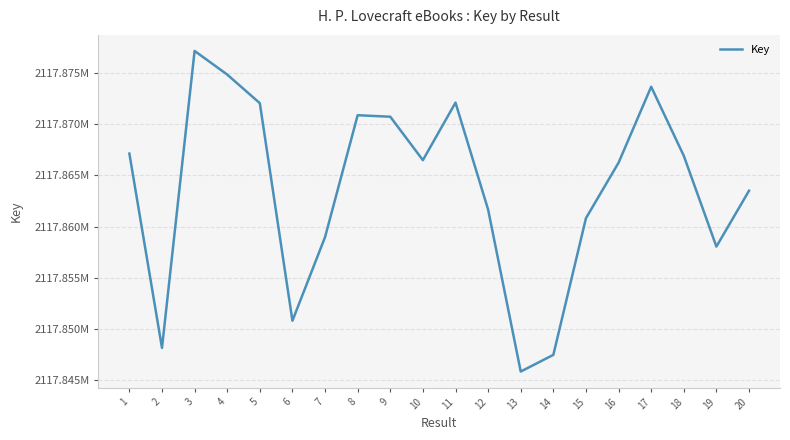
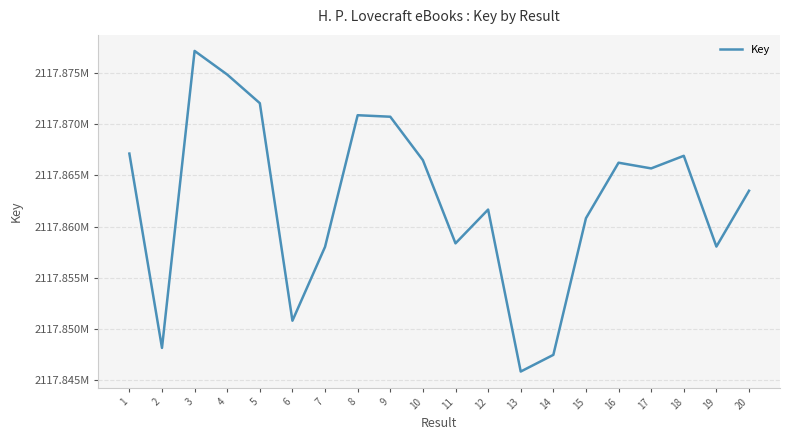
7: 2117859000 -> 2117858000
11: 2117872100 -> 2117858400
17: 2117873700 -> 2117865700
